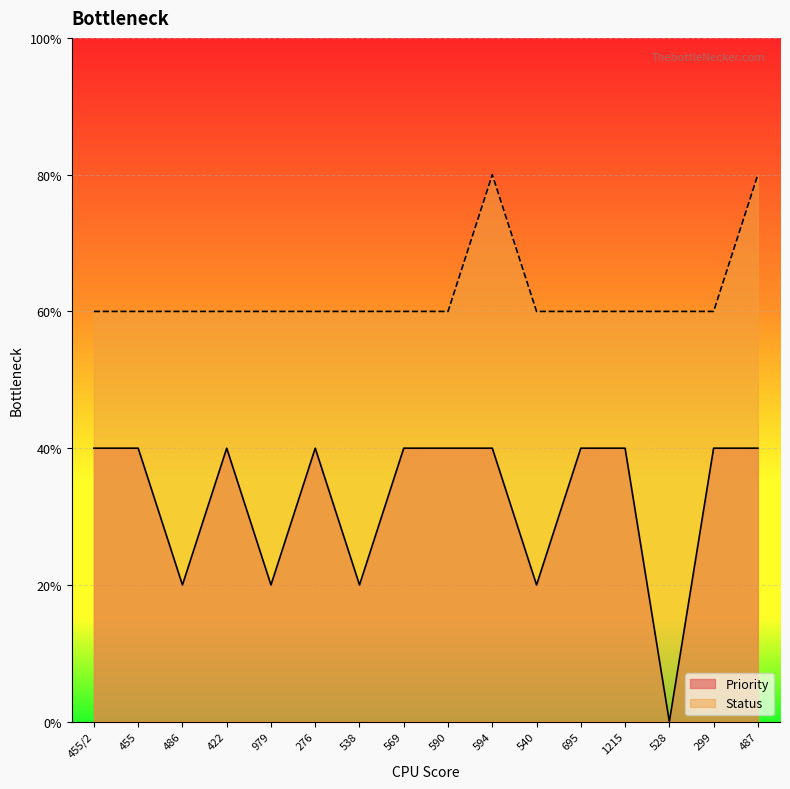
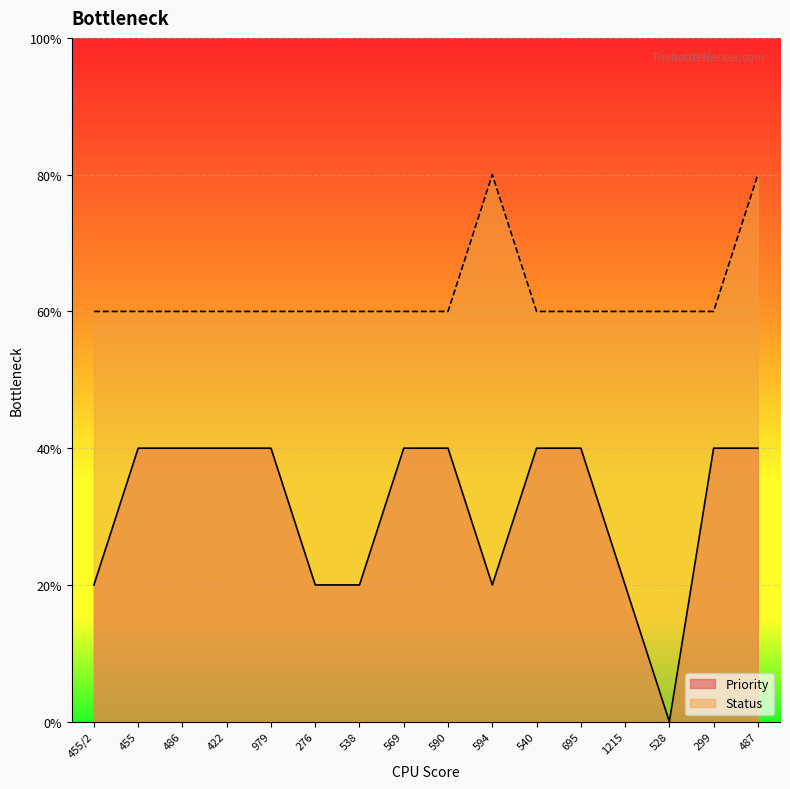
Priority, 455/2: 40% -> 20%
Priority, 486: 20% -> 40%
Priority, 979: 20% -> 40%
Priority, 276: 40% -> 20%
Priority, 594: 40% -> 20%
Priority, 540: 20% -> 40%
Priority, 1215: 40% -> 20%
